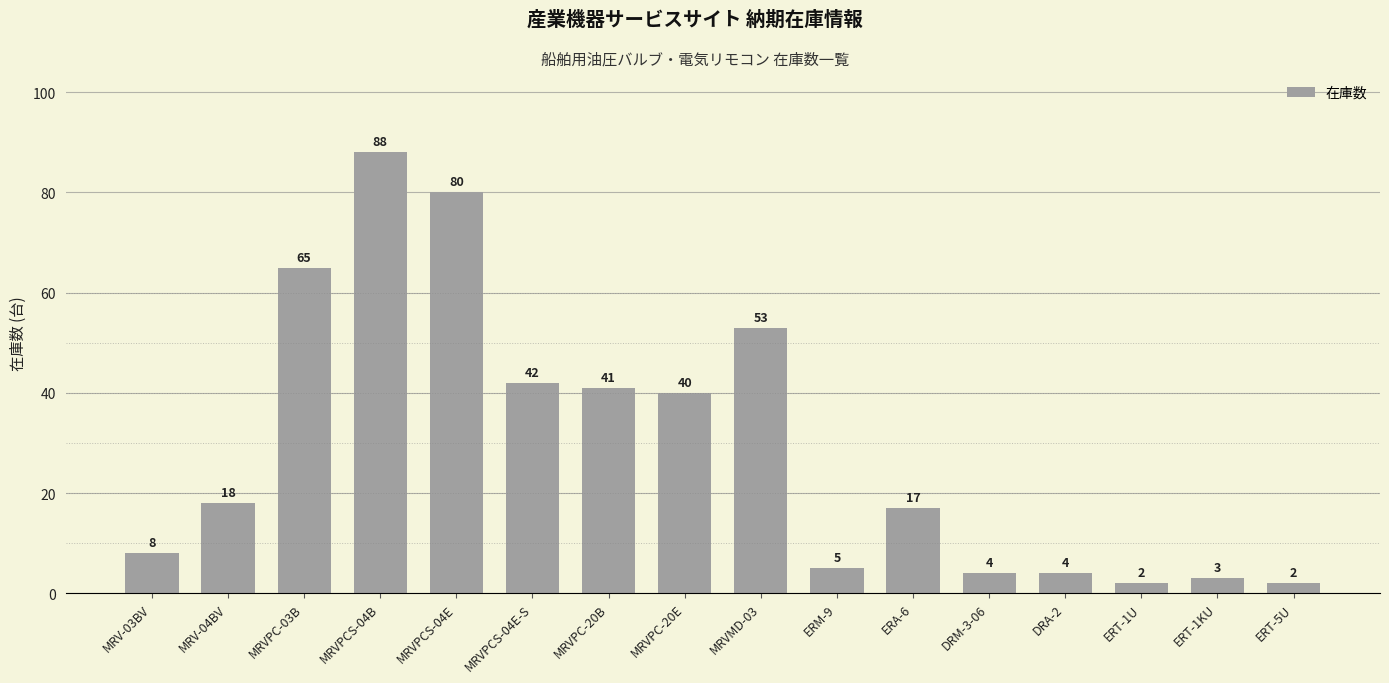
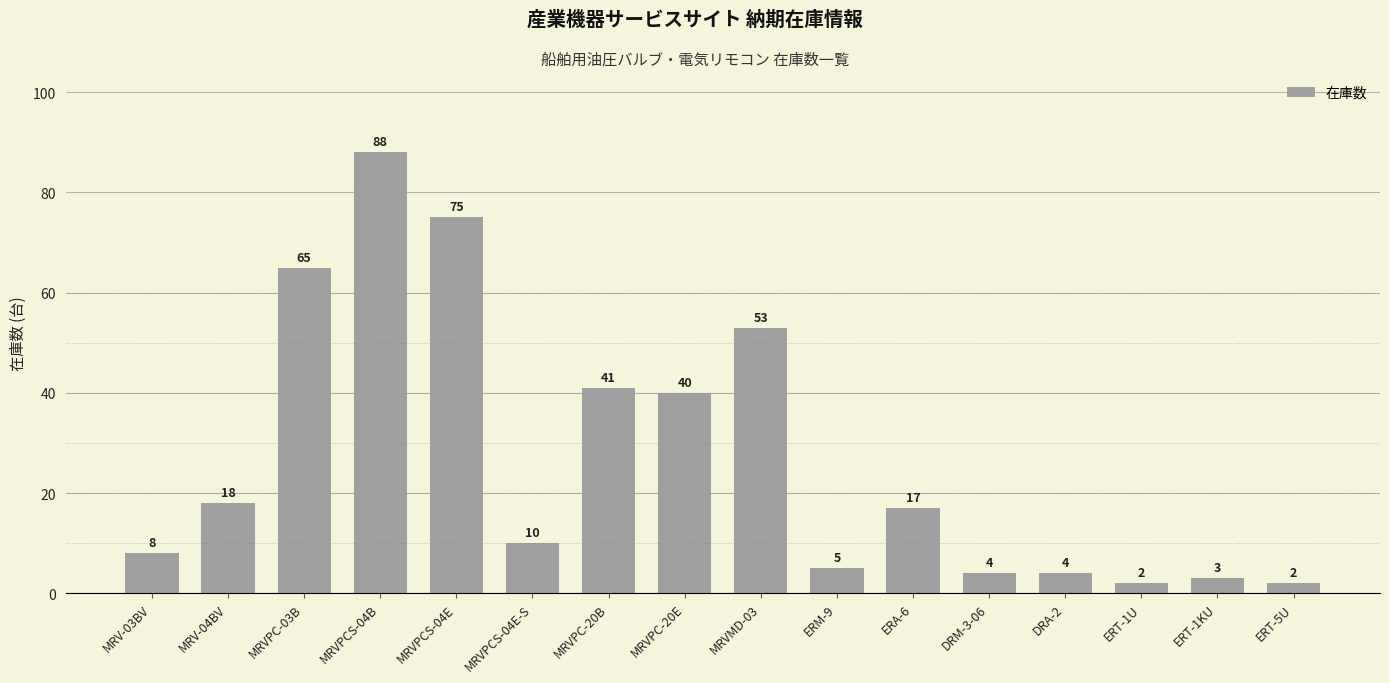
MRVPCS-04E: 80 -> 75
MRVPCS-04E-S: 42 -> 10
